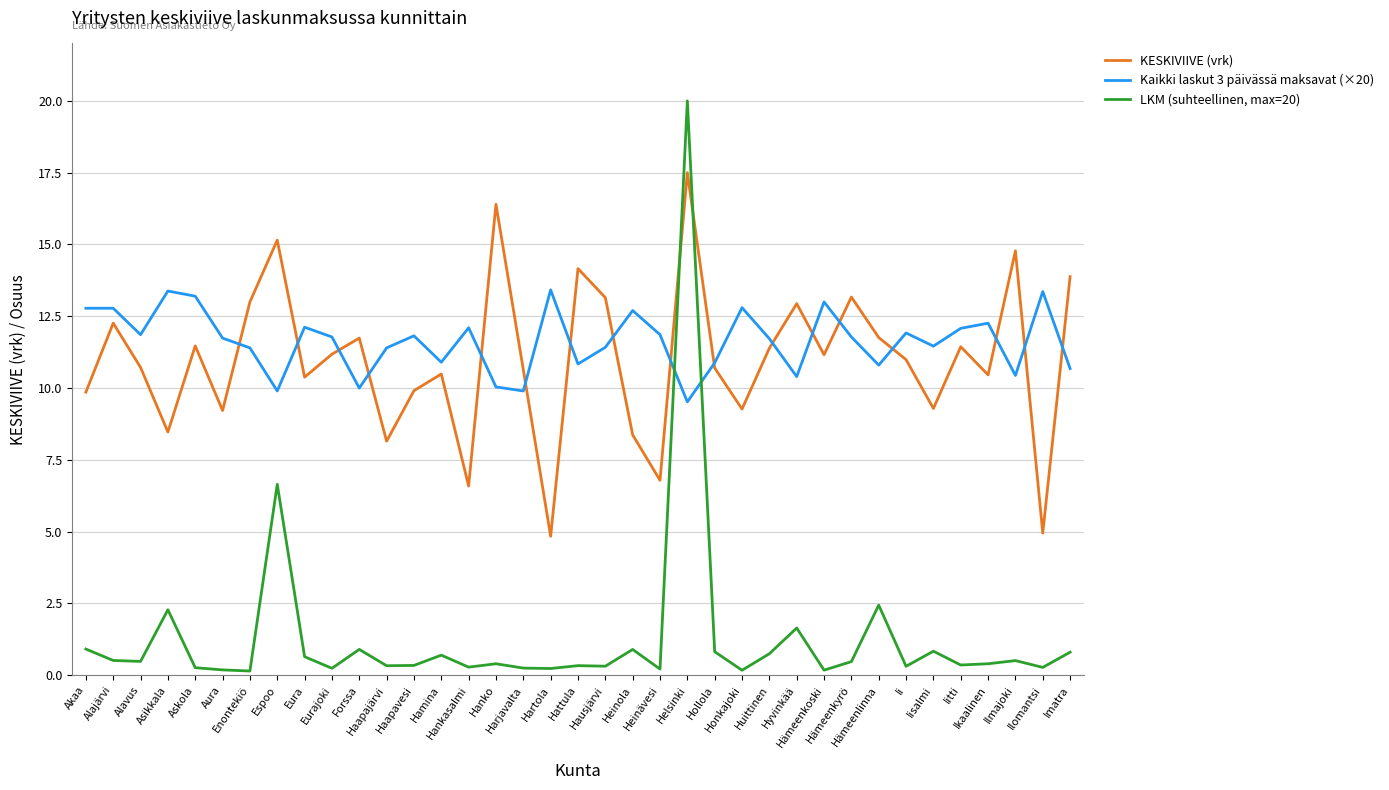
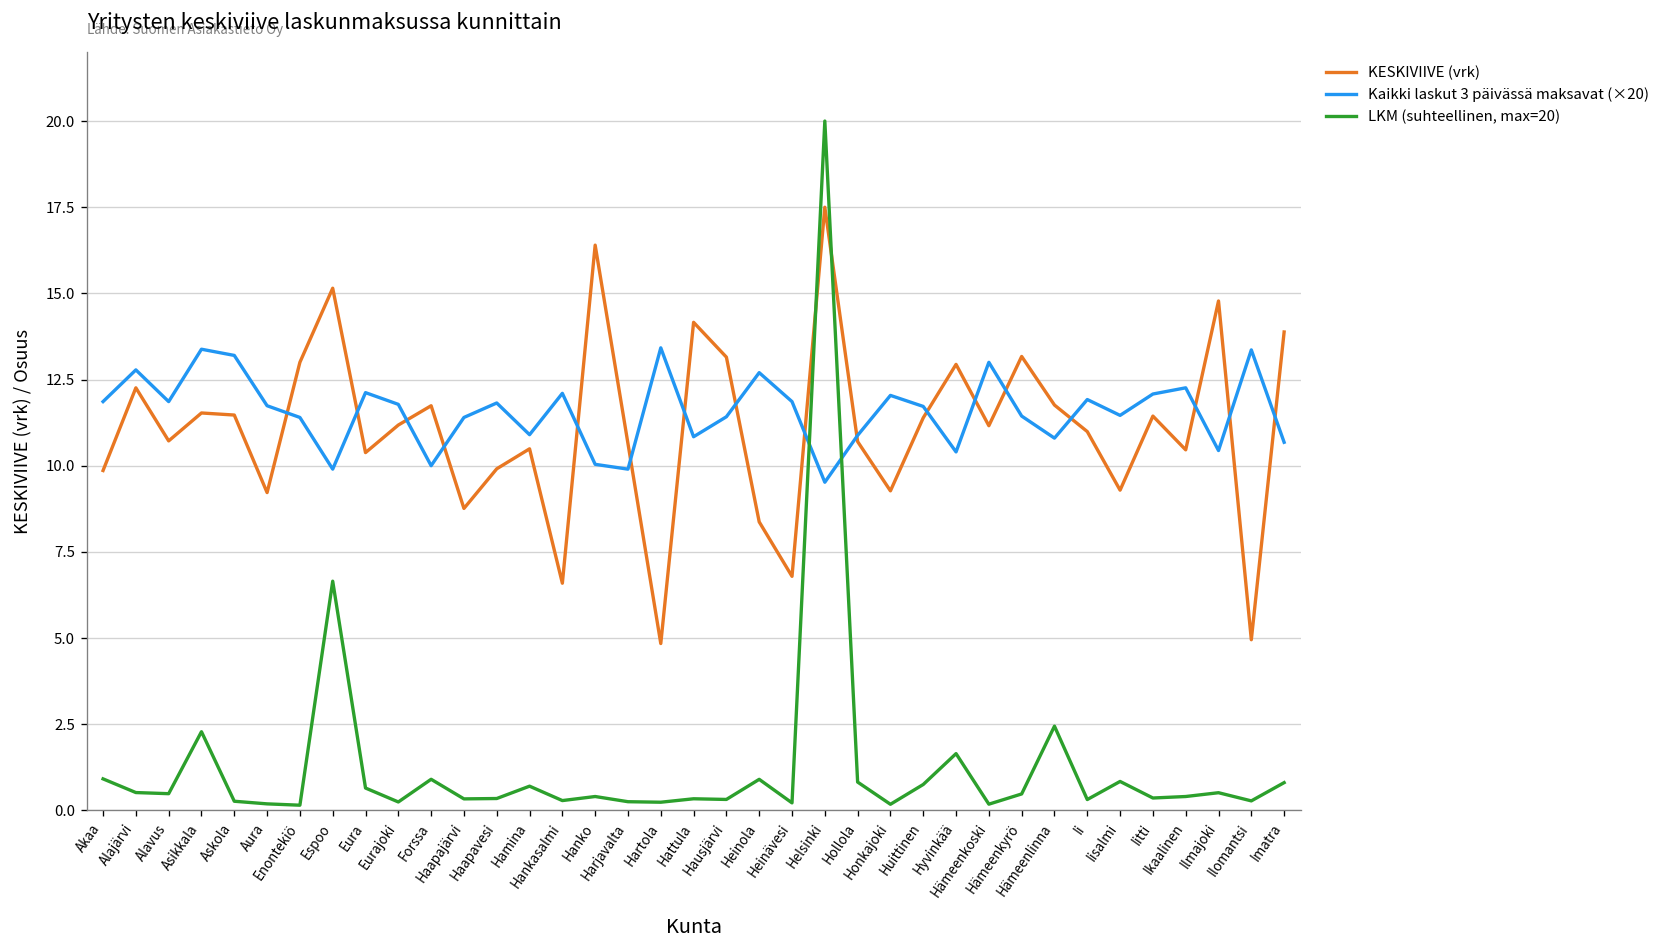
Kaikki laskut 3 päivässä maksavat (×20), Akaa: 12.8 -> 11.9
KESKIVIIVE (vrk), Asikkala: 8.5 -> 11.5
KESKIVIIVE (vrk), Haapajärvi: 8.2 -> 8.8
Kaikki laskut 3 päivässä maksavat (×20), Honkajoki: 12.8 -> 12.0
Kaikki laskut 3 päivässä maksavat (×20), Hämeenkyrö: 11.8 -> 11.4
